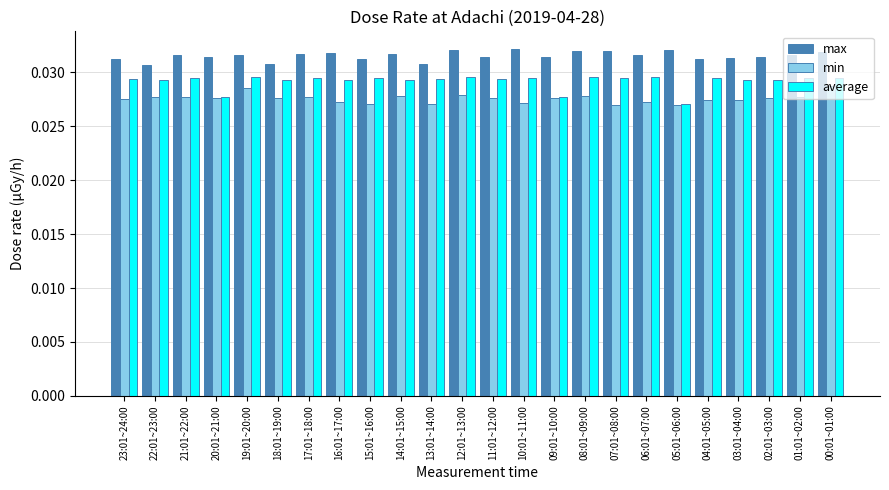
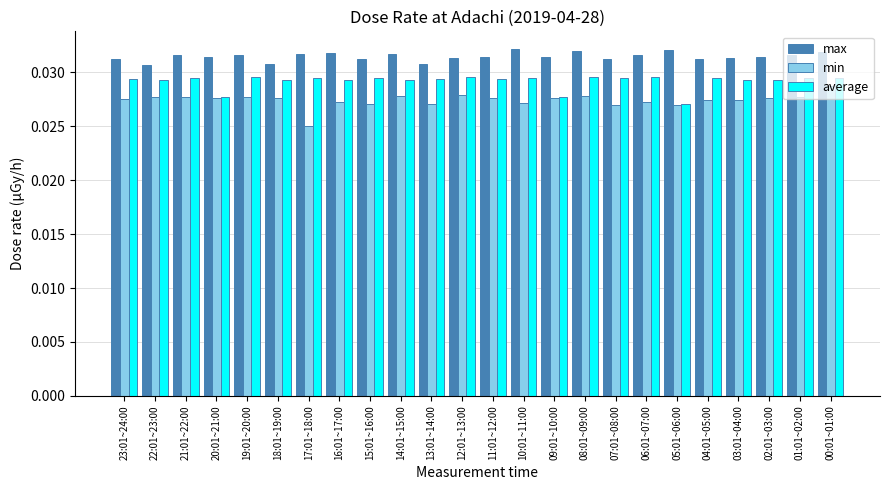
min, 19:01~20:00: 0.0286 -> 0.0277
min, 17:01~18:00: 0.0277 -> 0.0250
max, 12:01~13:00: 0.0321 -> 0.0313
max, 07:01~08:00: 0.0320 -> 0.0312
